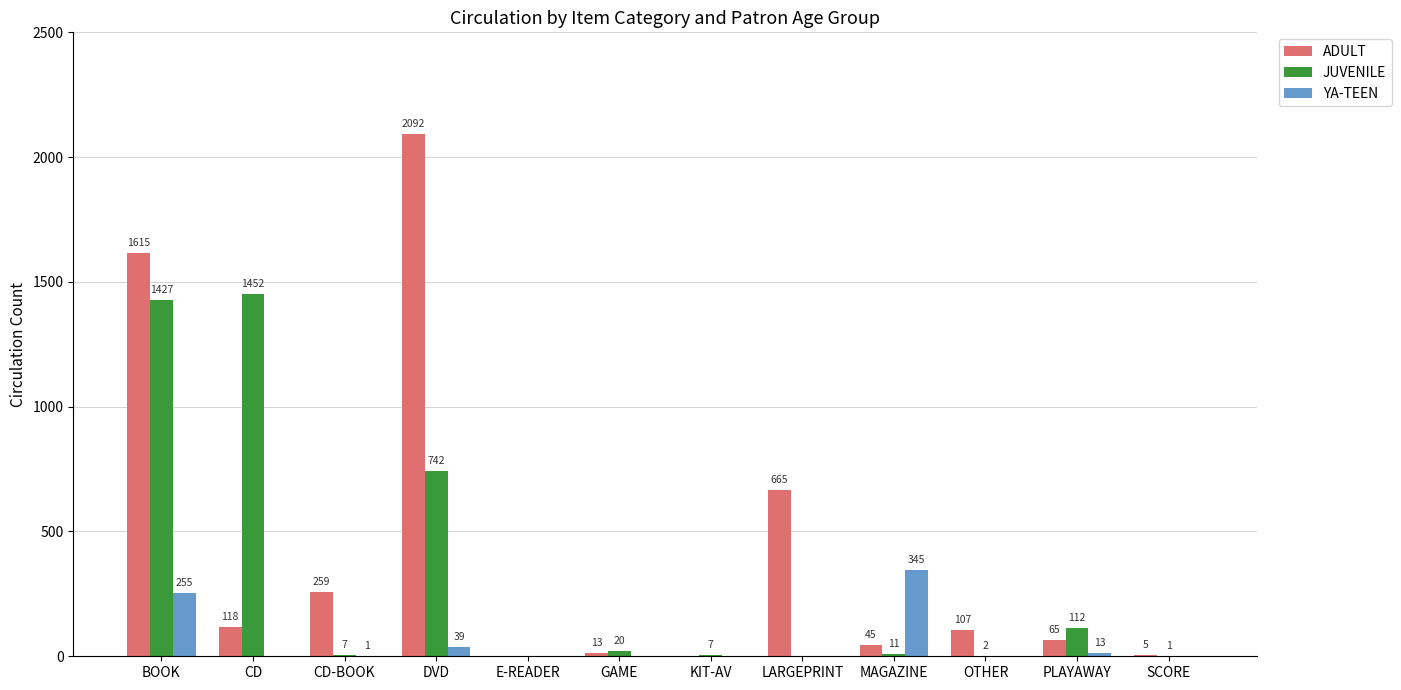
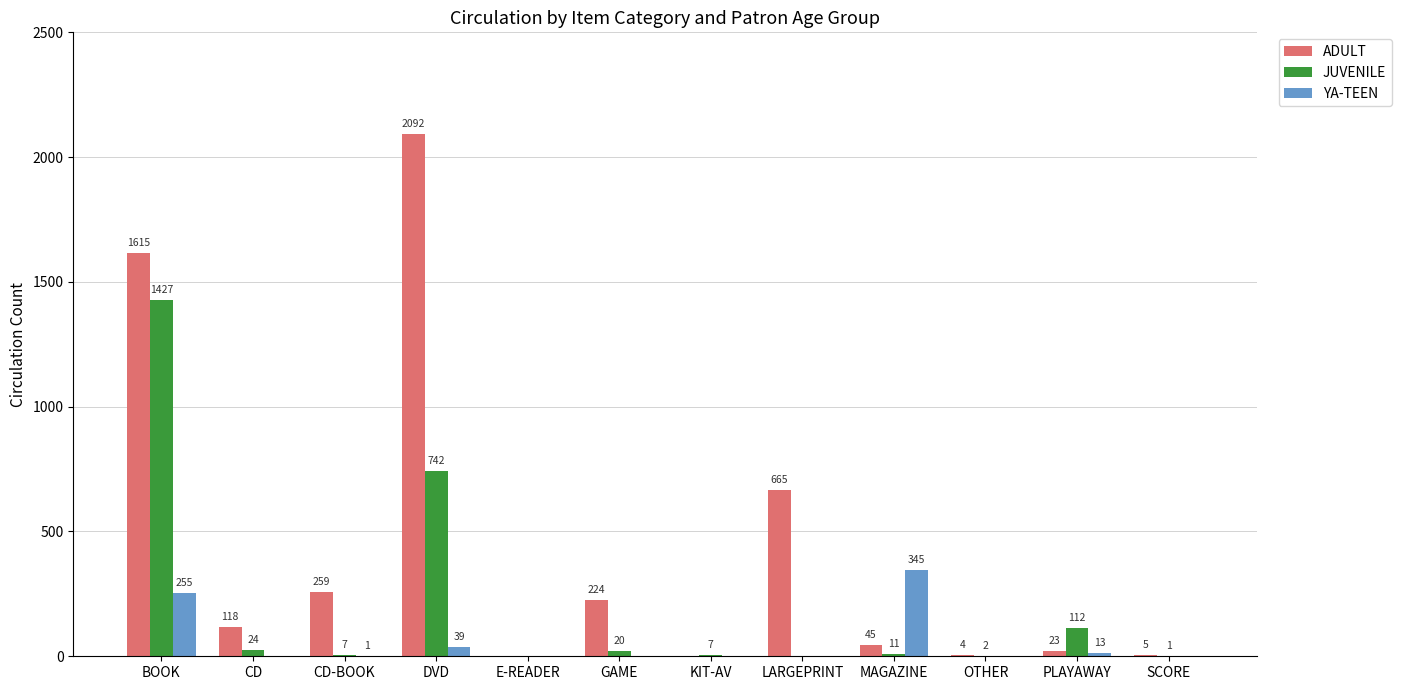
JUVENILE, CD: 1452 -> 24
ADULT, GAME: 13 -> 224
ADULT, OTHER: 107 -> 4
ADULT, PLAYAWAY: 65 -> 23
